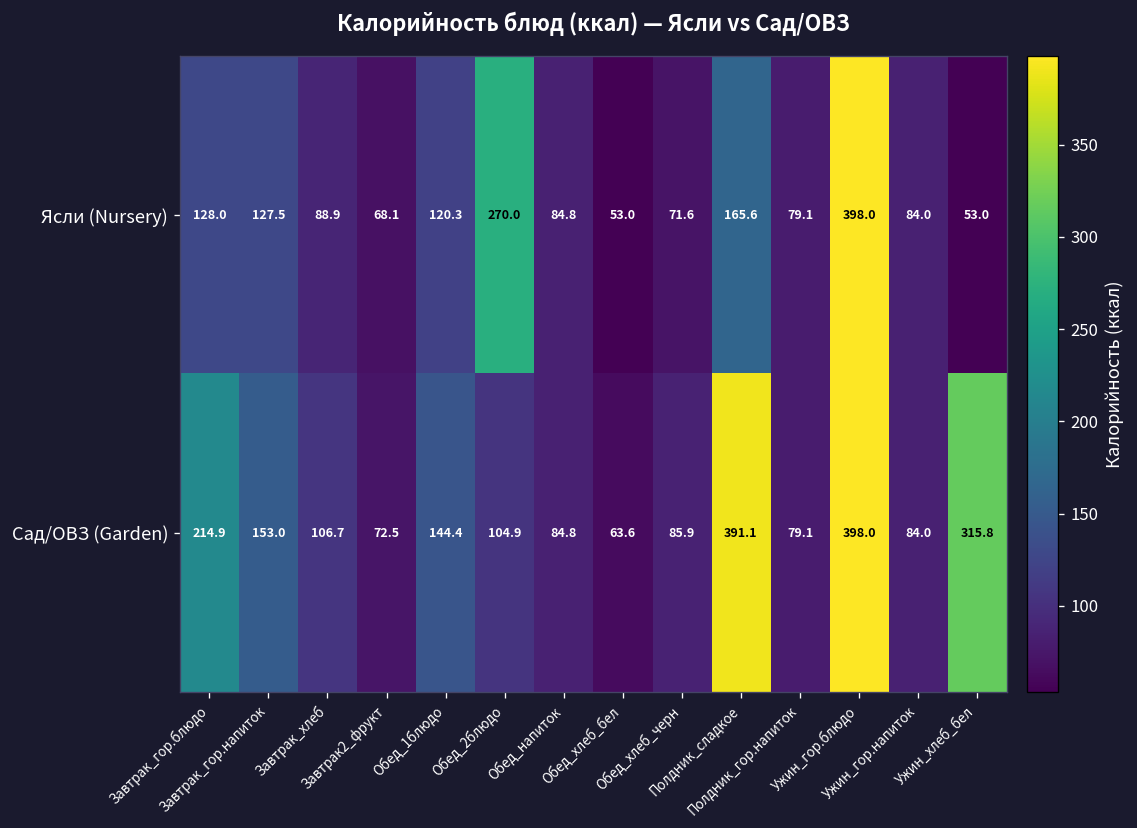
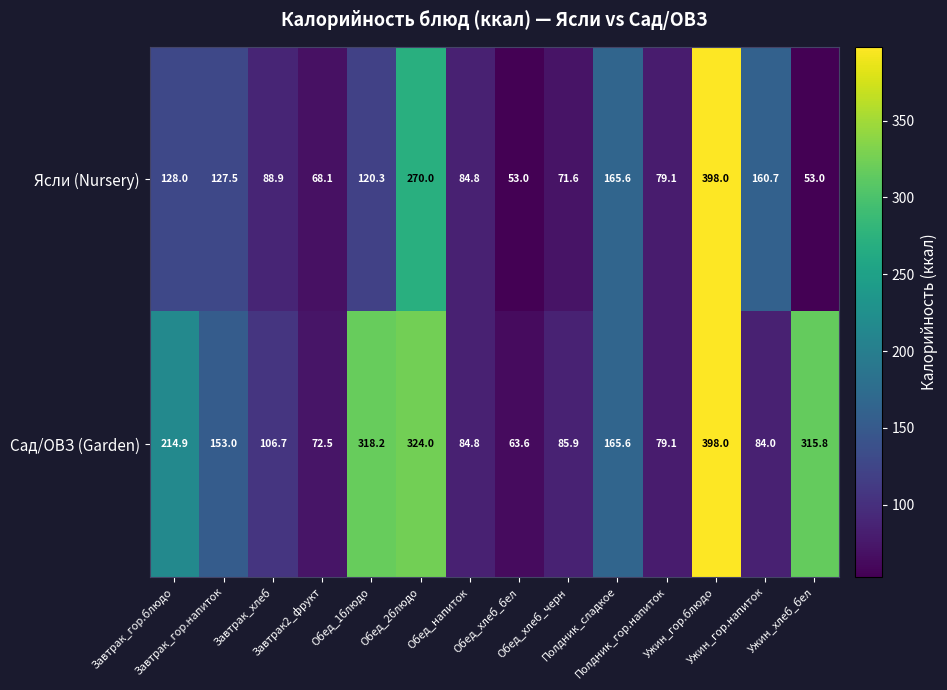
Ясли (Nursery), Ужин_гор.напиток: 84.0 -> 160.7
Сад/ОВЗ (Garden), Обед_1блюдо: 144.4 -> 318.2
Сад/ОВЗ (Garden), Обед_2блюдо: 104.9 -> 324.0
Сад/ОВЗ (Garden), Полдник_сладкое: 391.1 -> 165.6
